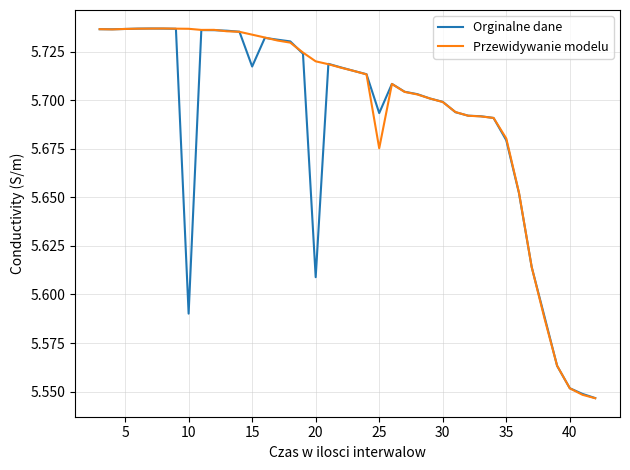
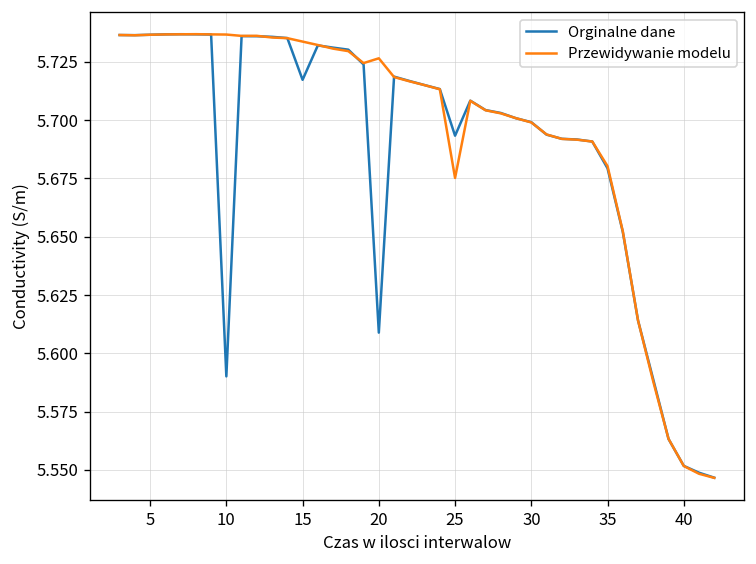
Przewidywanie modelu, 20: 5.720 -> 5.726
